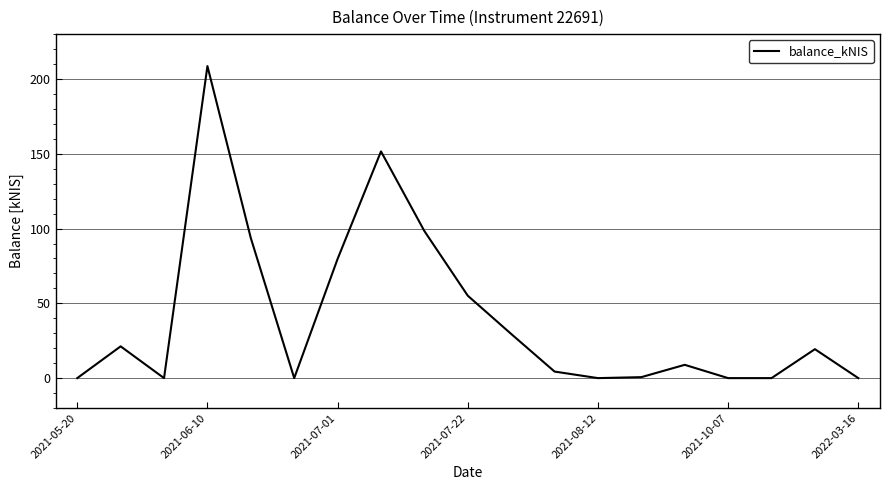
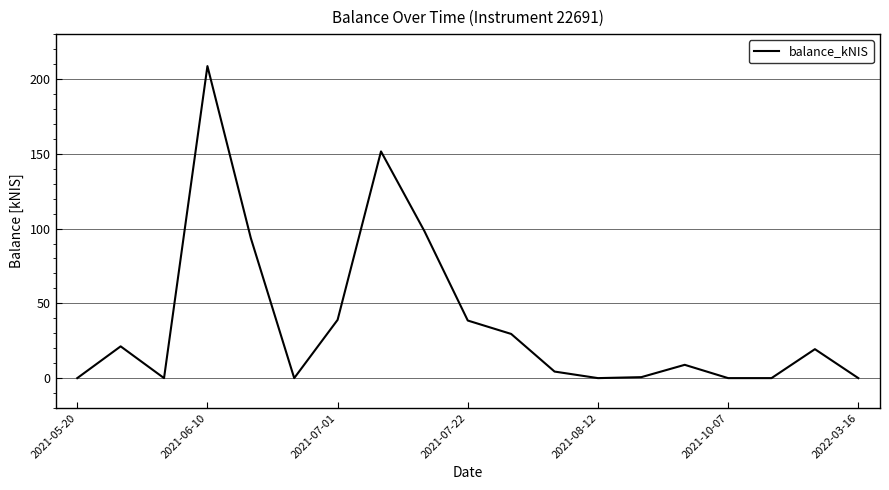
2021-07-01: 80 -> 39
2021-07-22: 55 -> 39
